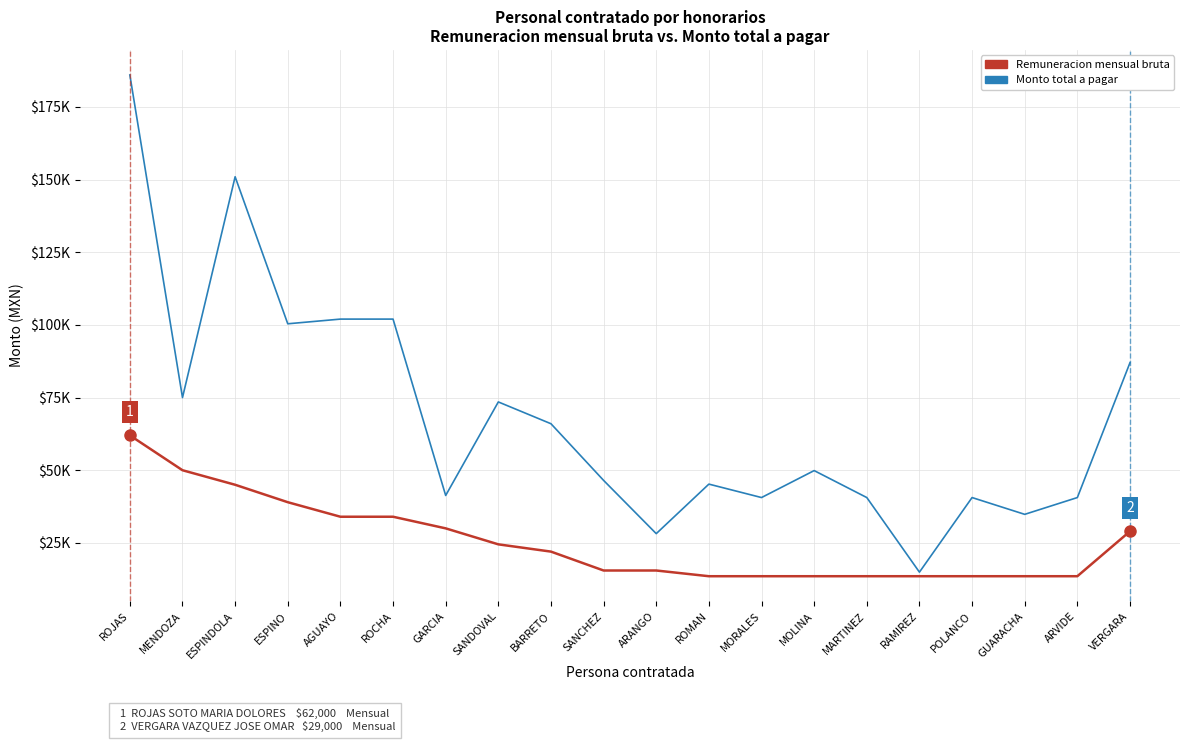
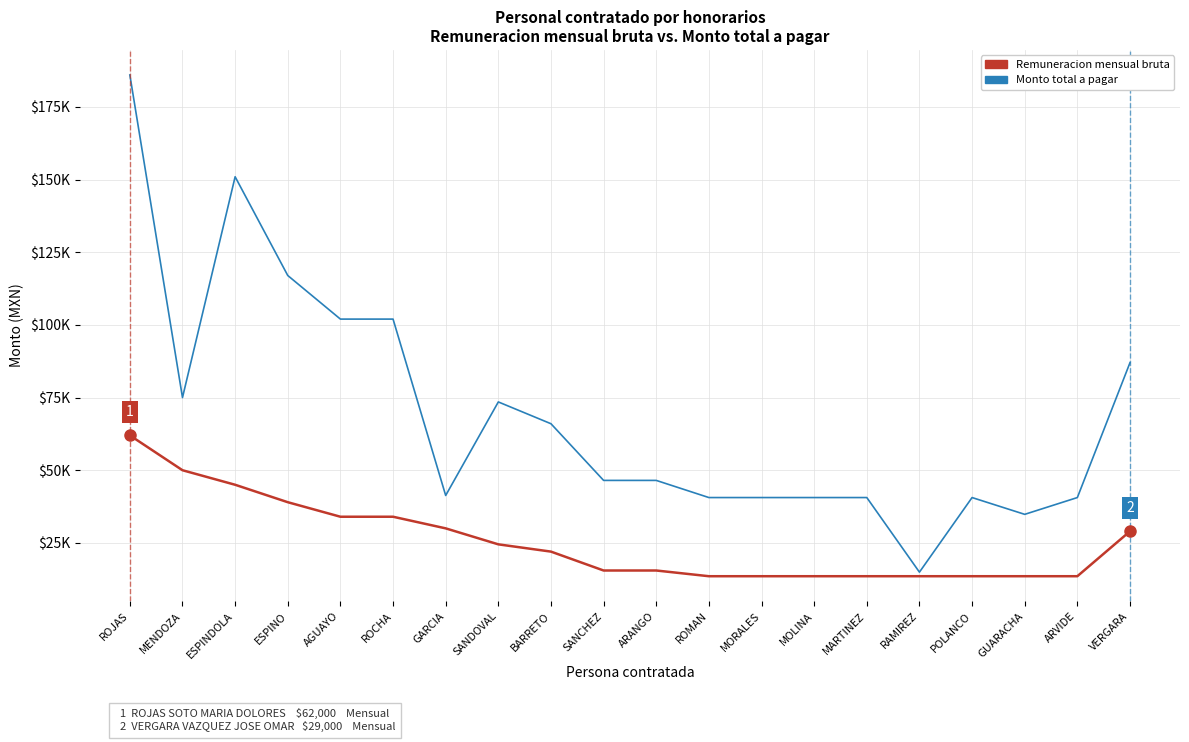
Monto total a pagar, ESPINO: $100000 -> $117000
Monto total a pagar, ARANGO: $28000 -> $47000
Monto total a pagar, ROMAN: $45000 -> $41000
Monto total a pagar, MOLINA: $50000 -> $41000
